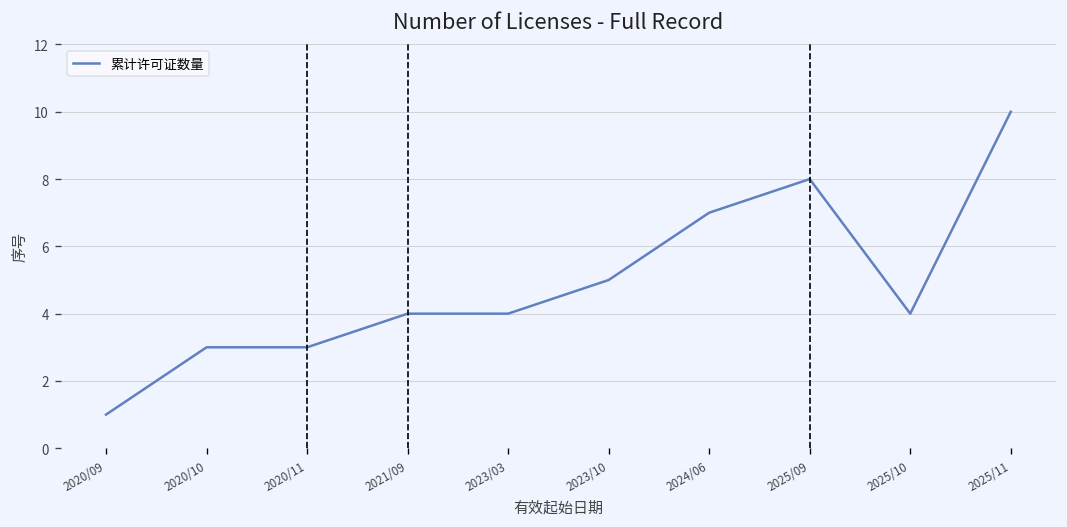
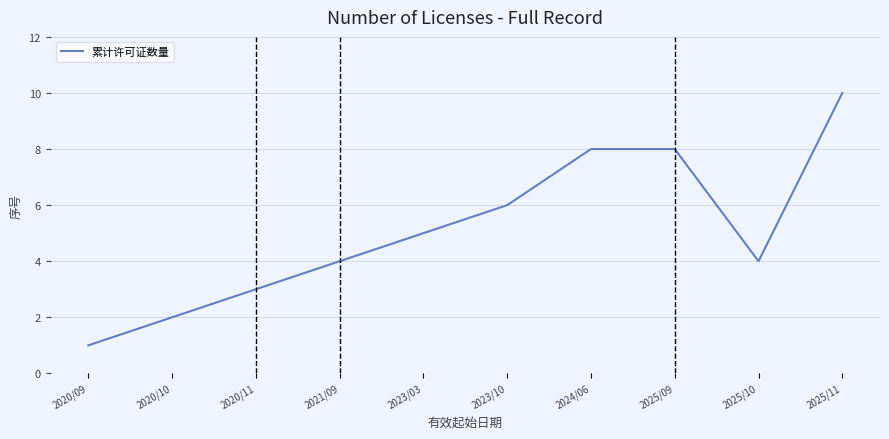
2020/10: 3 -> 2
2023/03: 4 -> 5
2023/10: 5 -> 6
2024/06: 7 -> 8
